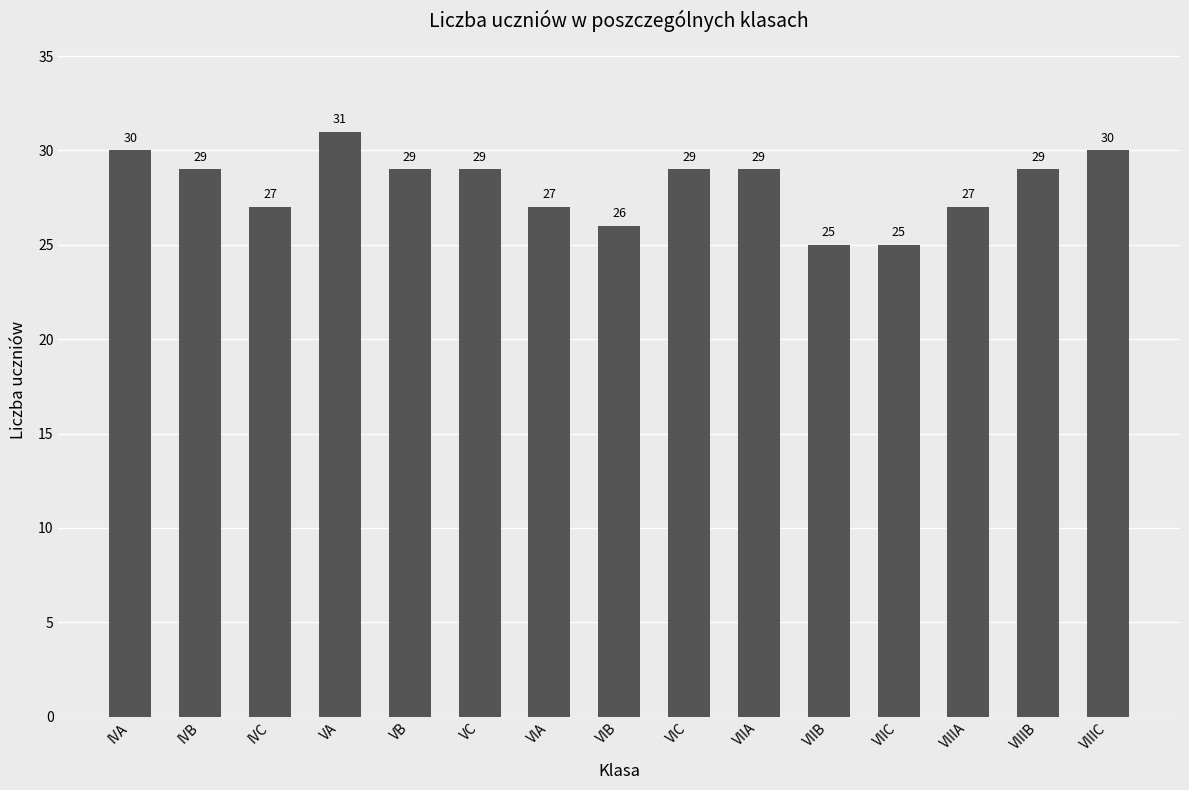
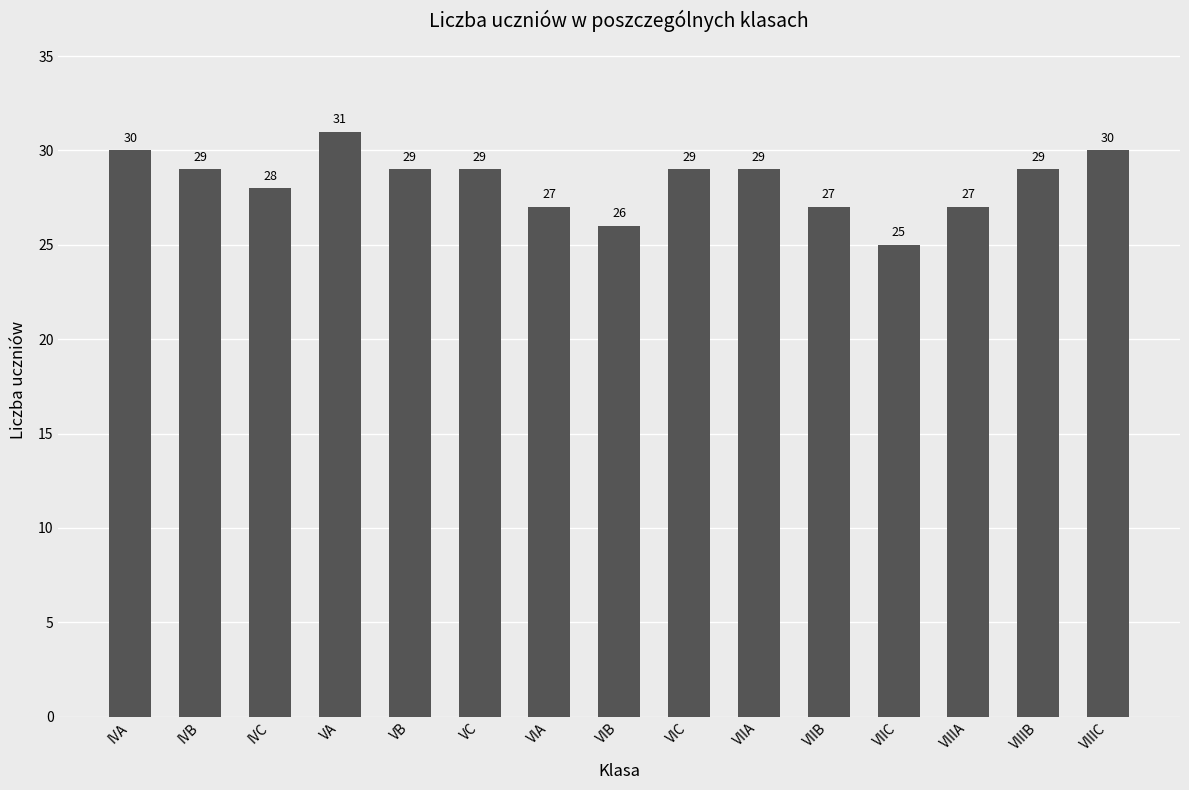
IVC: 27 -> 28
VIIB: 25 -> 27
